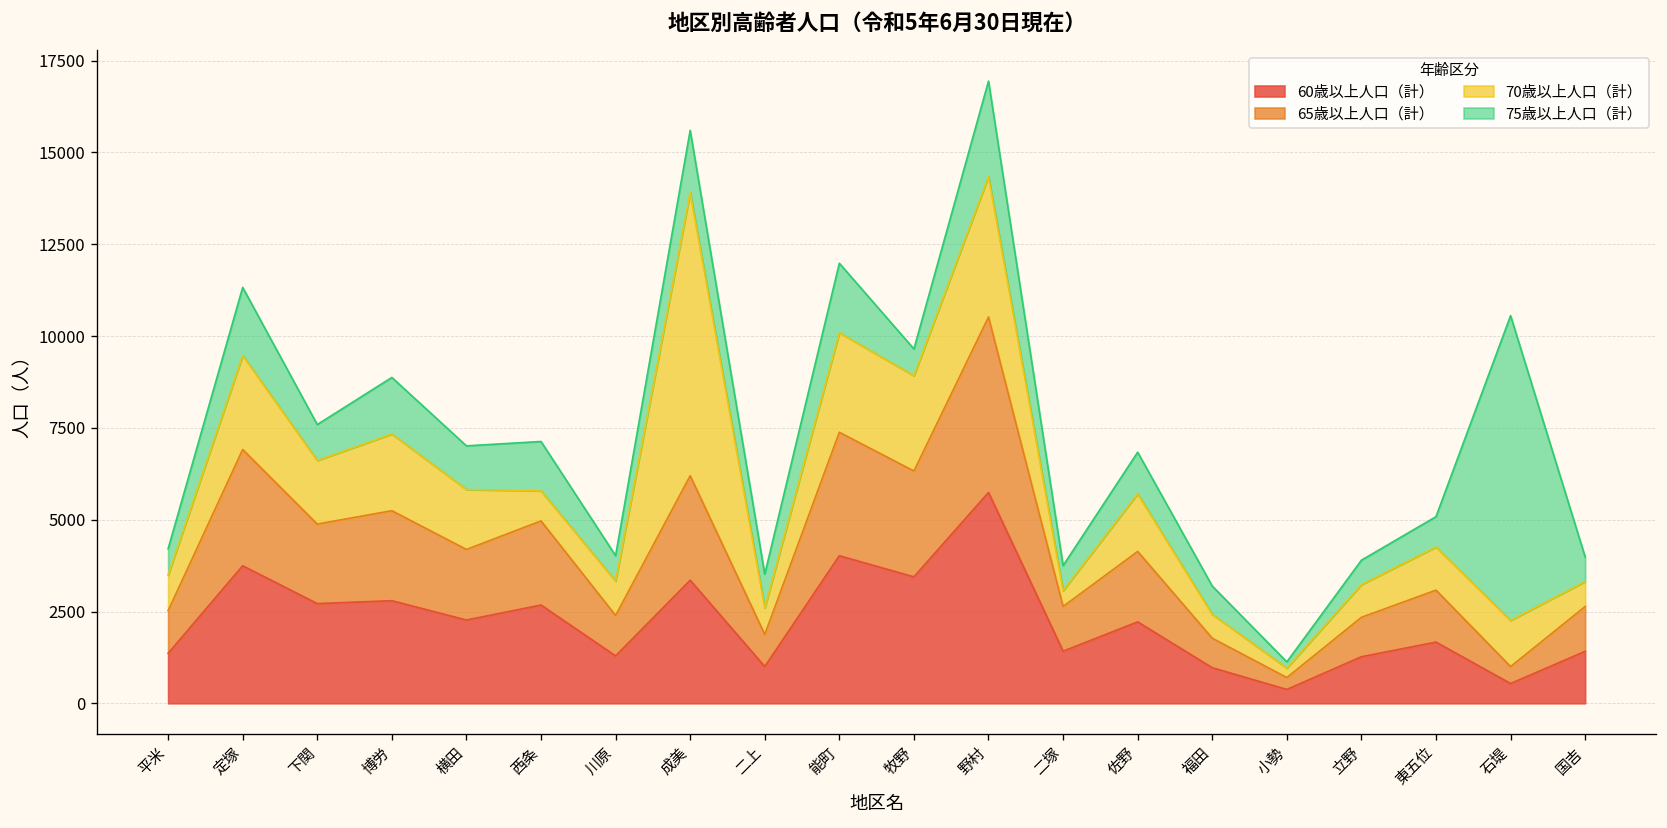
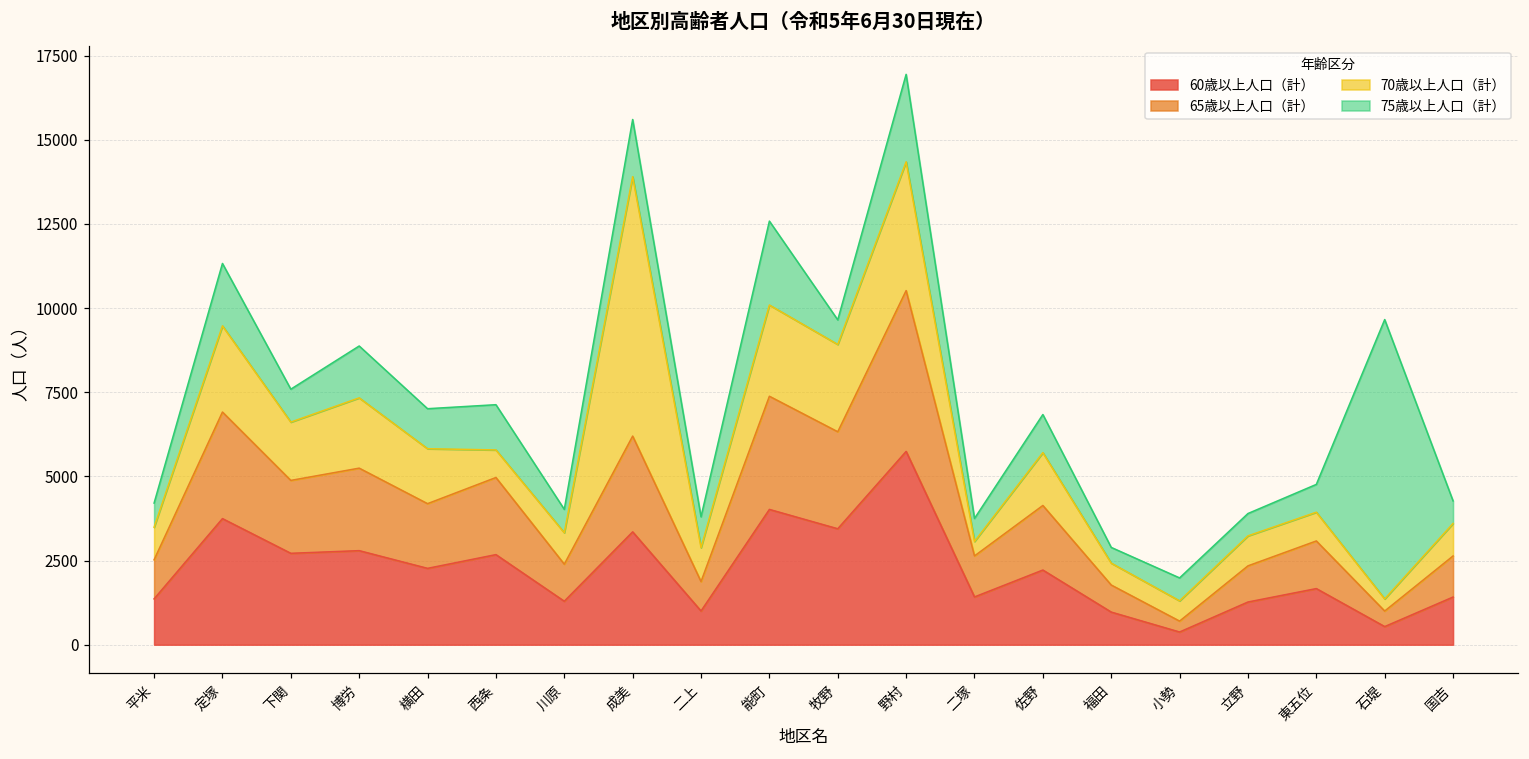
70歳以上人口（計）, 二上: 700 -> 1000
75歳以上人口（計）, 能町: 1900 -> 2500
75歳以上人口（計）, 福田: 800 -> 500
70歳以上人口（計）, 小勢: 300 -> 600
75歳以上人口（計）, 小勢: 200 -> 700
70歳以上人口（計）, 東五位: 1200 -> 900
70歳以上人口（計）, 石堤: 1300 -> 400
70歳以上人口（計）, 国吉: 700 -> 1000
